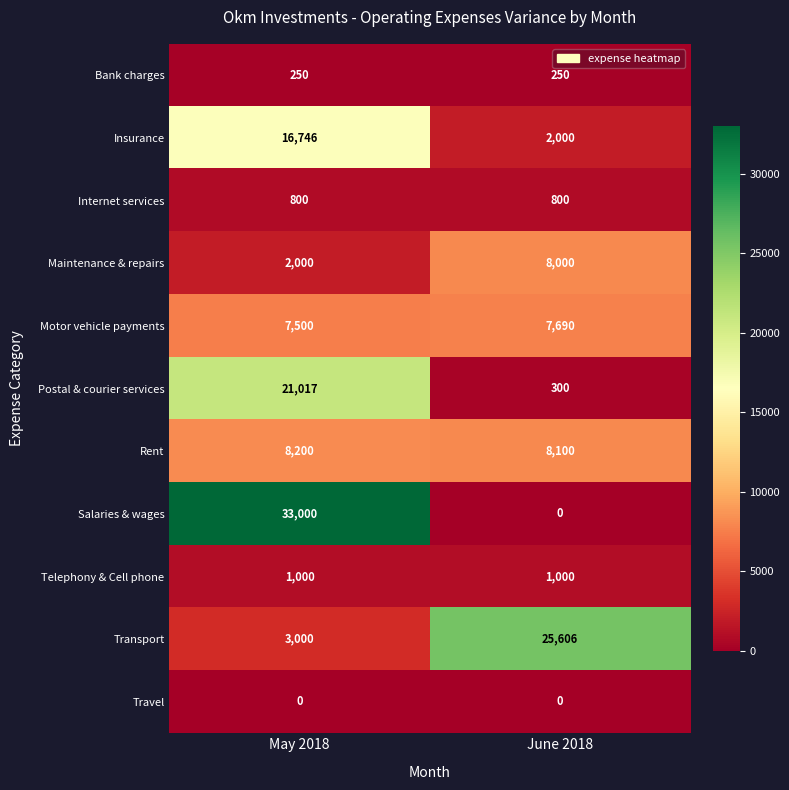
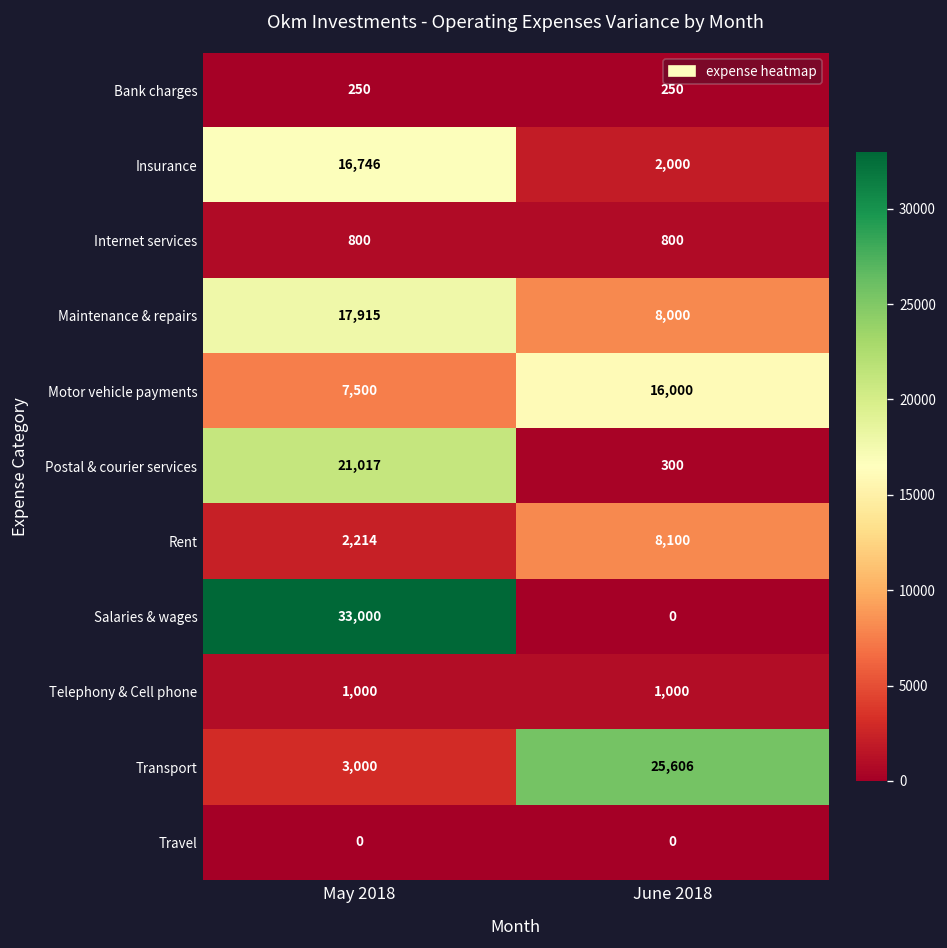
Maintenance & repairs, May 2018: 2,000 -> 17,915
Motor vehicle payments, June 2018: 7,690 -> 16,000
Rent, May 2018: 8,200 -> 2,214
